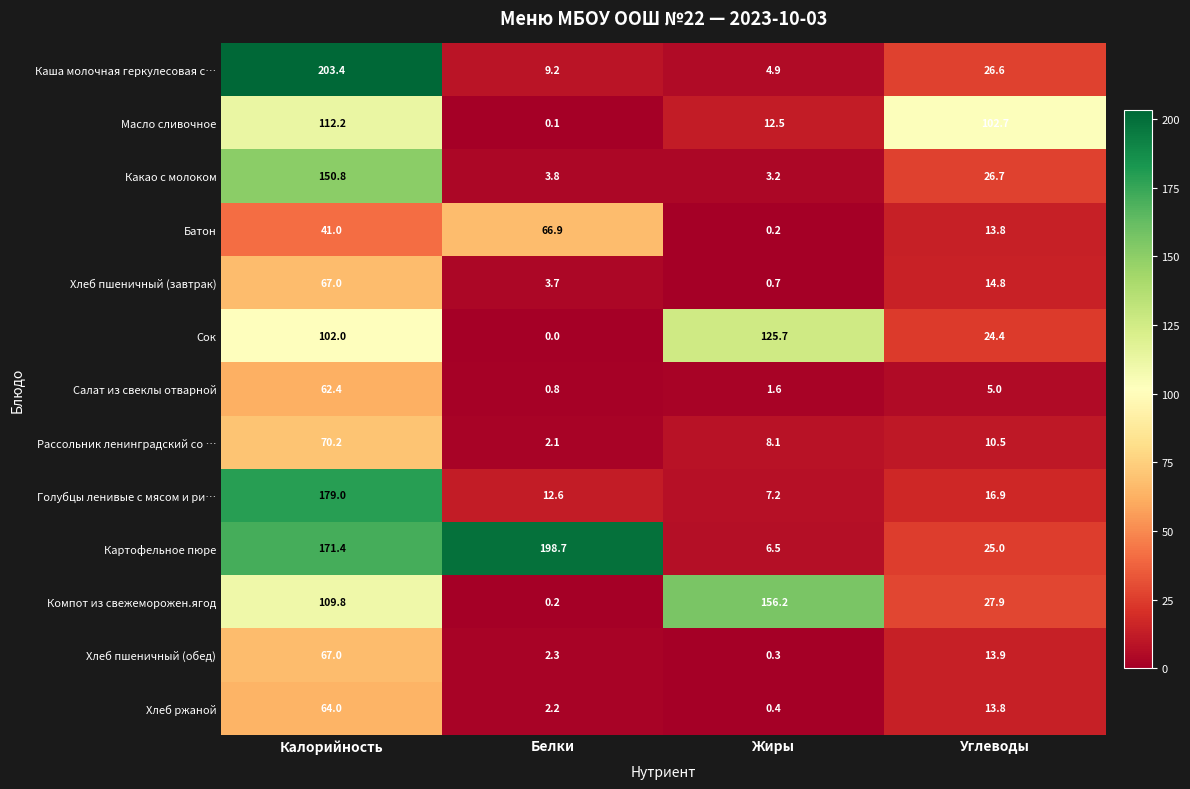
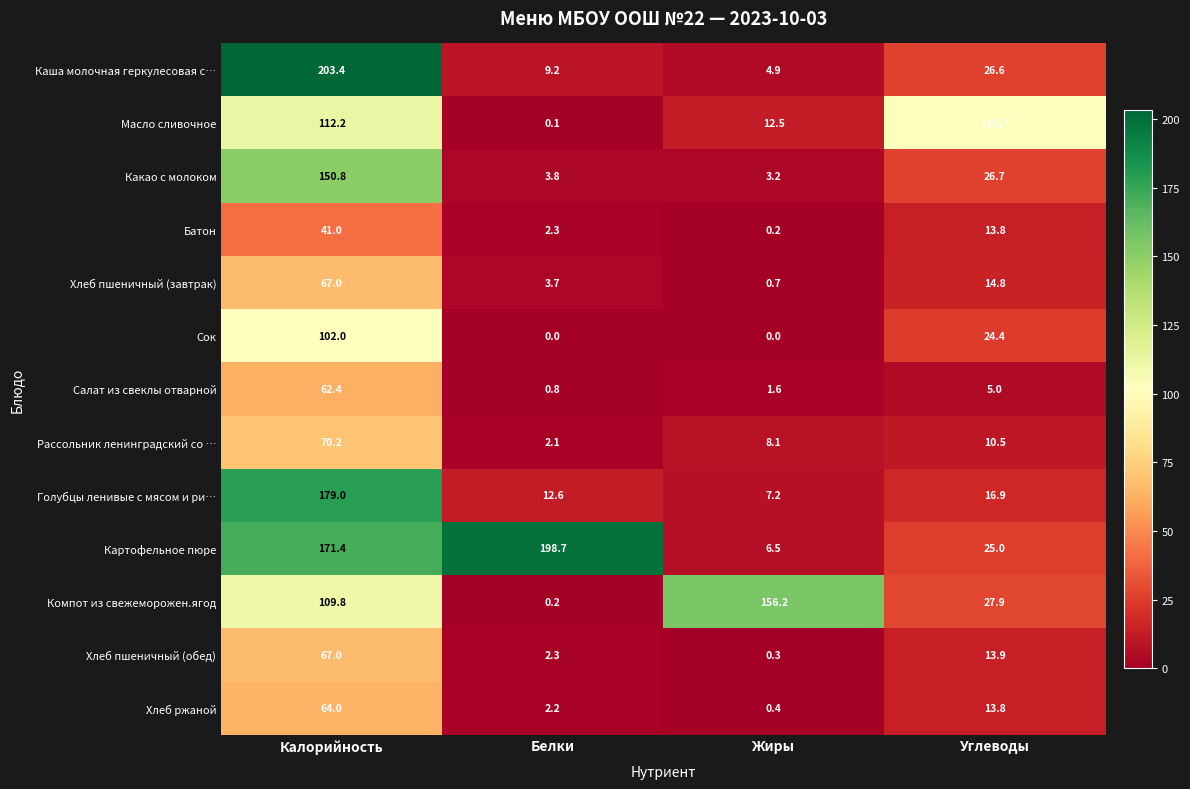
Батон, Белки: 66.9 -> 2.3
Сок, Жиры: 125.7 -> 0.0
